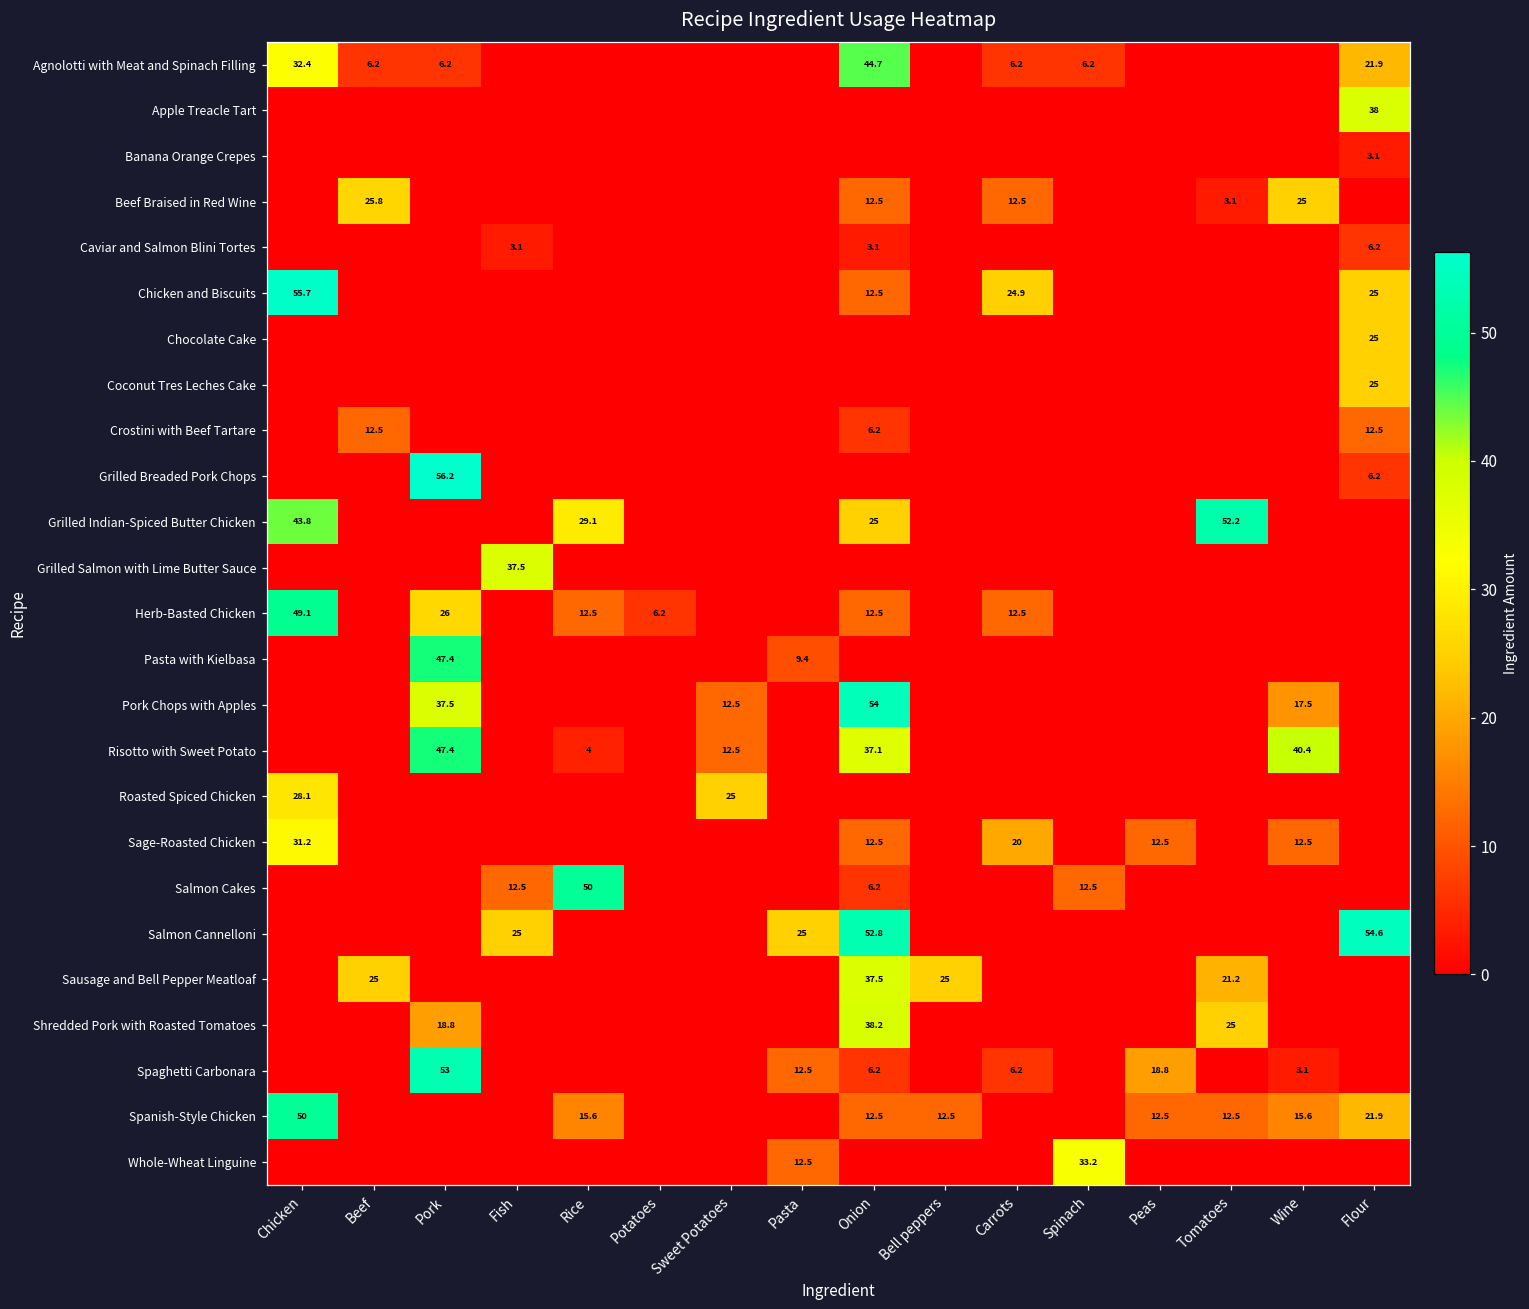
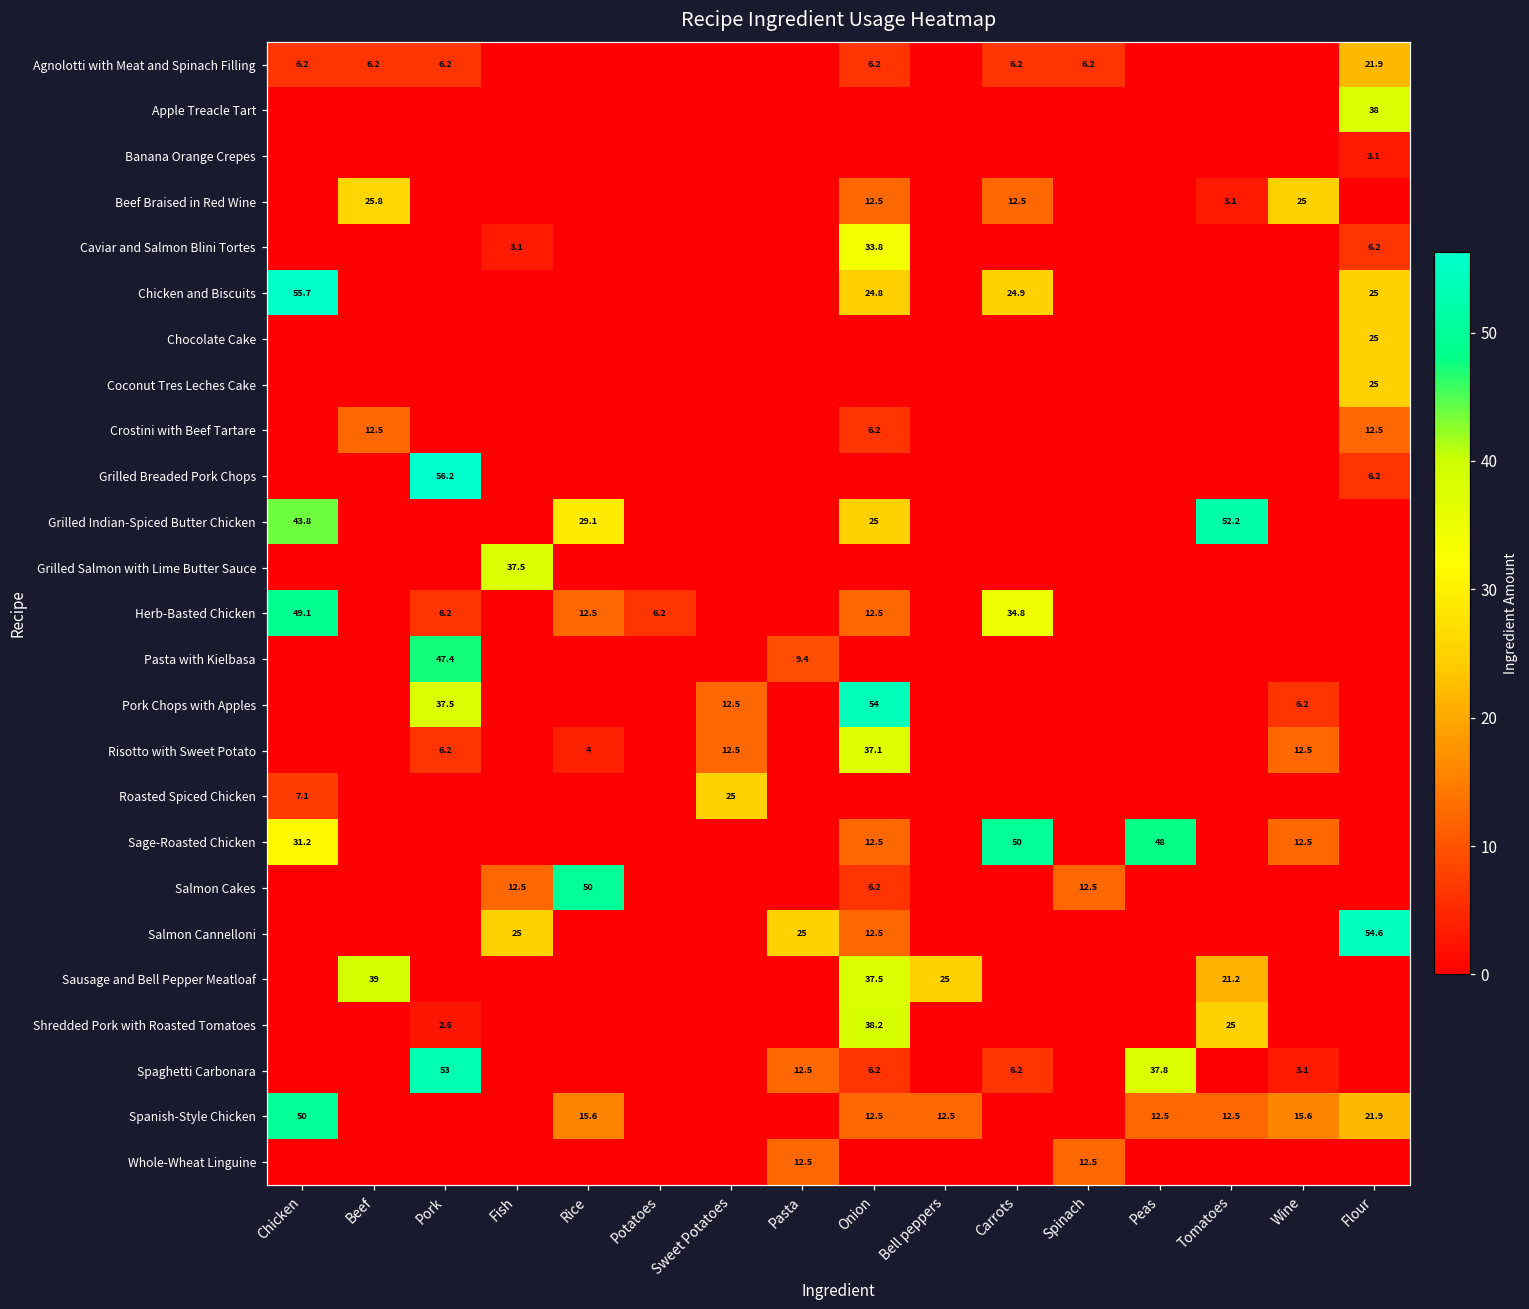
Agnolotti with Meat and Spinach Filling, Chicken: 32.4 -> 6.2
Agnolotti with Meat and Spinach Filling, Onion: 44.7 -> 6.2
Caviar and Salmon Blini Tortes, Onion: 3.1 -> 33.8
Chicken and Biscuits, Onion: 12.5 -> 24.8
Herb-Basted Chicken, Pork: 26 -> 6.2
Herb-Basted Chicken, Carrots: 12.5 -> 34.8
Pork Chops with Apples, Wine: 17.5 -> 6.2
Risotto with Sweet Potato, Pork: 47.4 -> 6.2
Risotto with Sweet Potato, Wine: 40.4 -> 12.5
Roasted Spiced Chicken, Chicken: 28.1 -> 7.1
Sage-Roasted Chicken, Carrots: 20 -> 50
Sage-Roasted Chicken, Peas: 12.5 -> 48
Salmon Cannelloni, Onion: 52.8 -> 12.5
Sausage and Bell Pepper Meatloaf, Beef: 25 -> 39
Shredded Pork with Roasted Tomatoes, Pork: 18.8 -> 2.6
Spaghetti Carbonara, Peas: 18.8 -> 37.8
Whole-Wheat Linguine, Spinach: 33.2 -> 12.5
